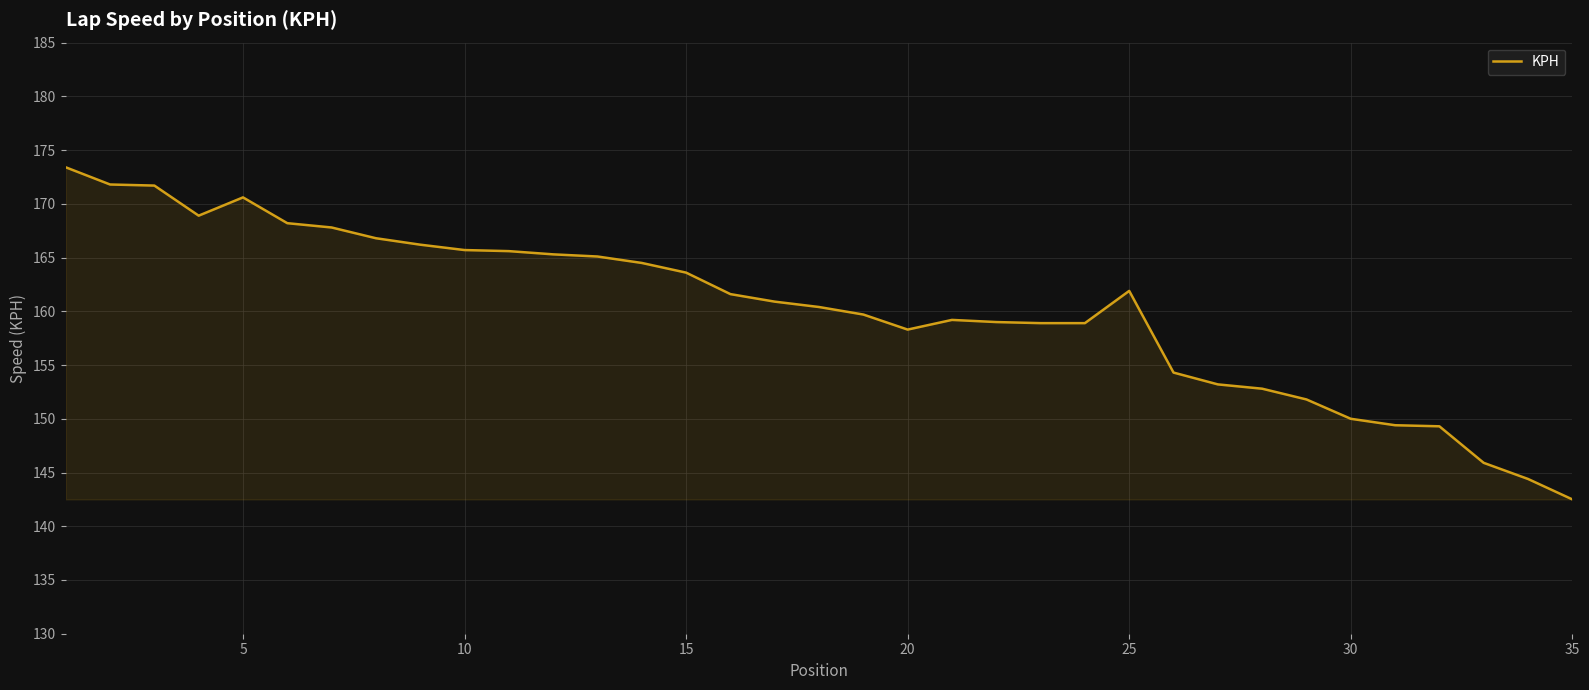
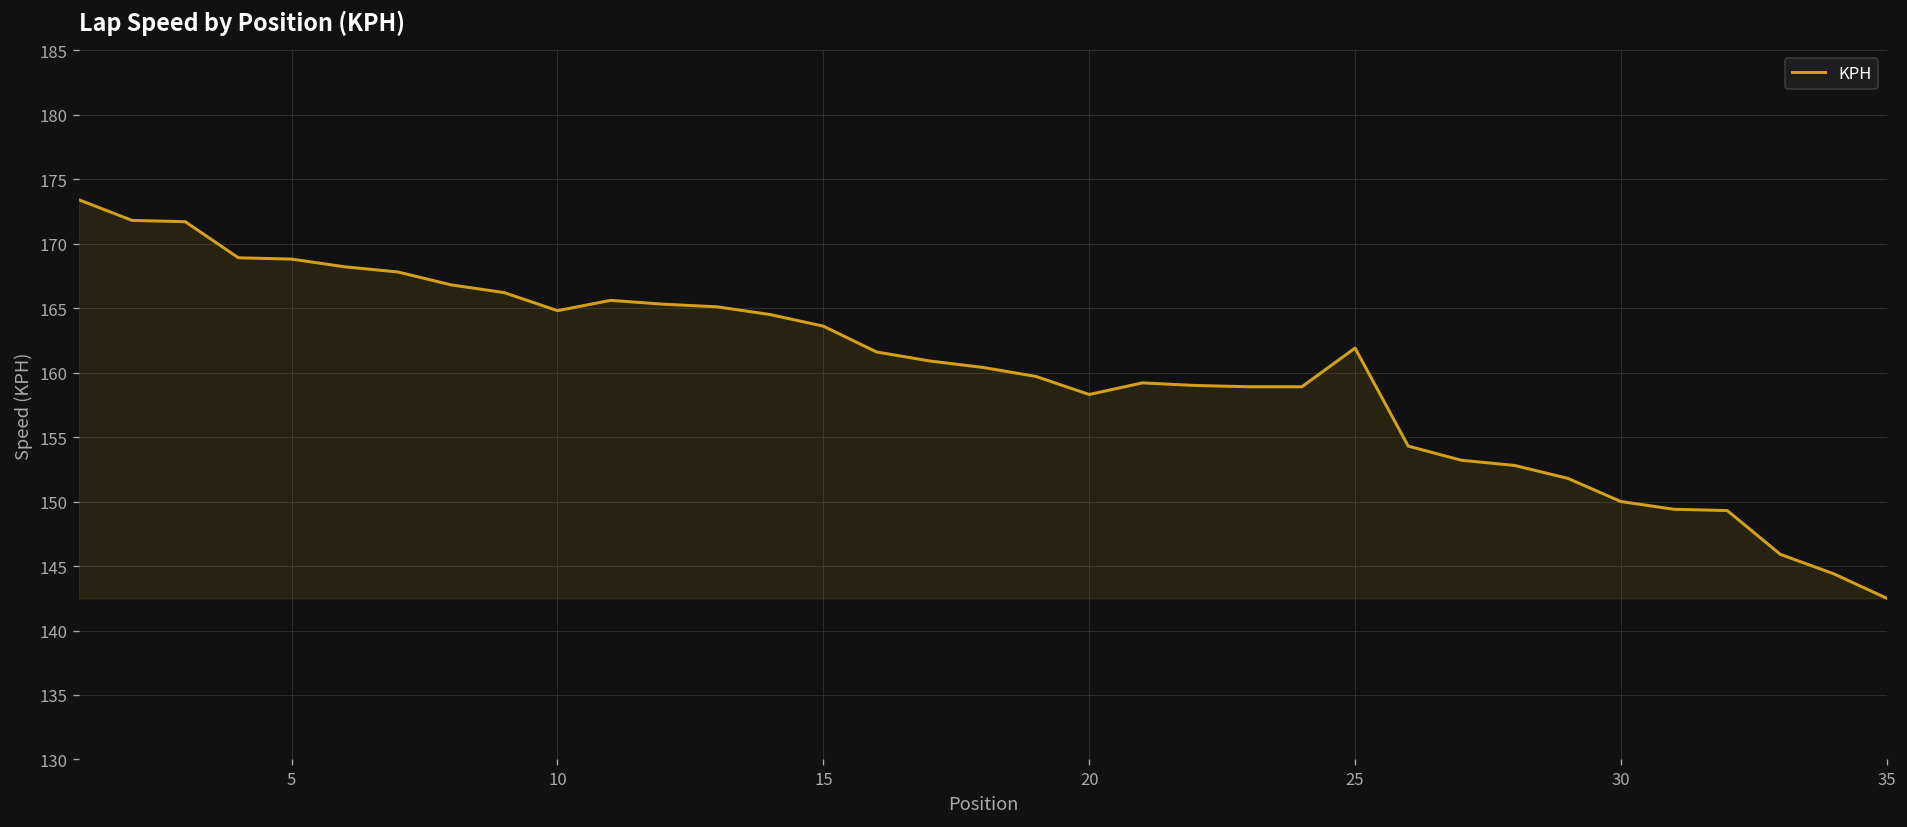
5: 170.6 -> 168.8
10: 165.7 -> 164.8
